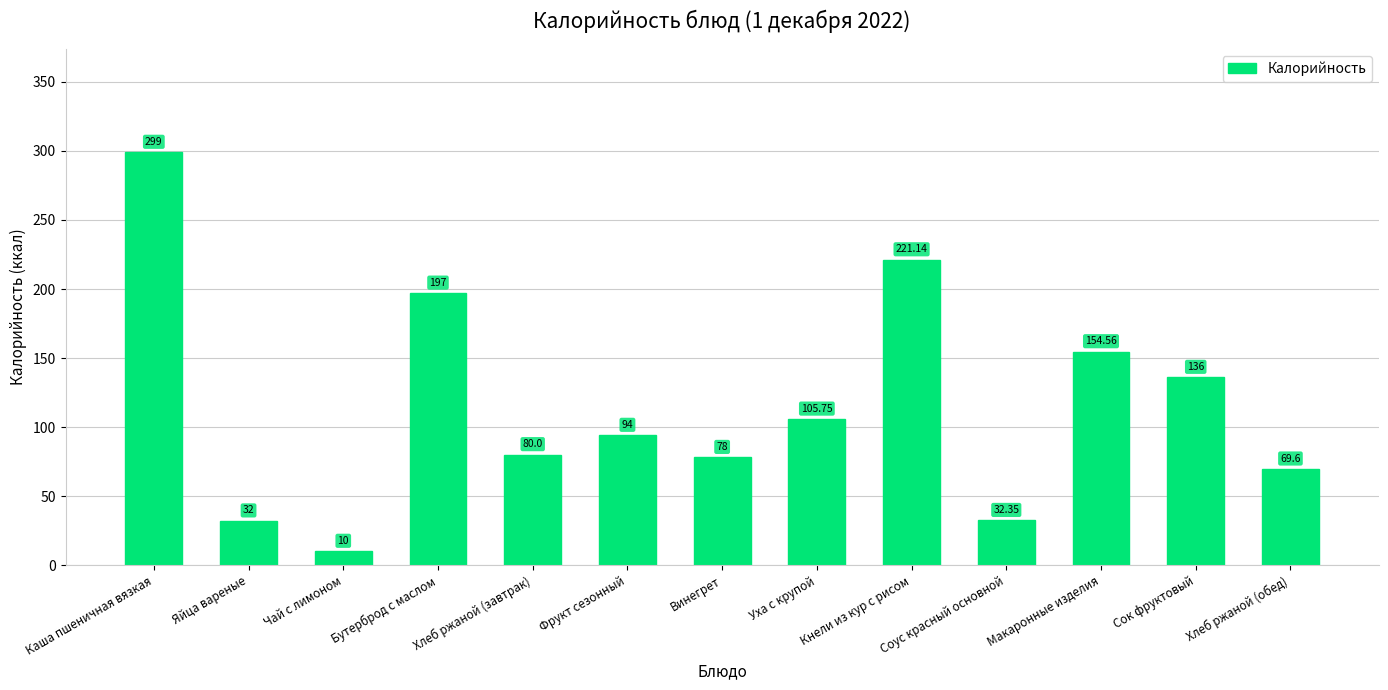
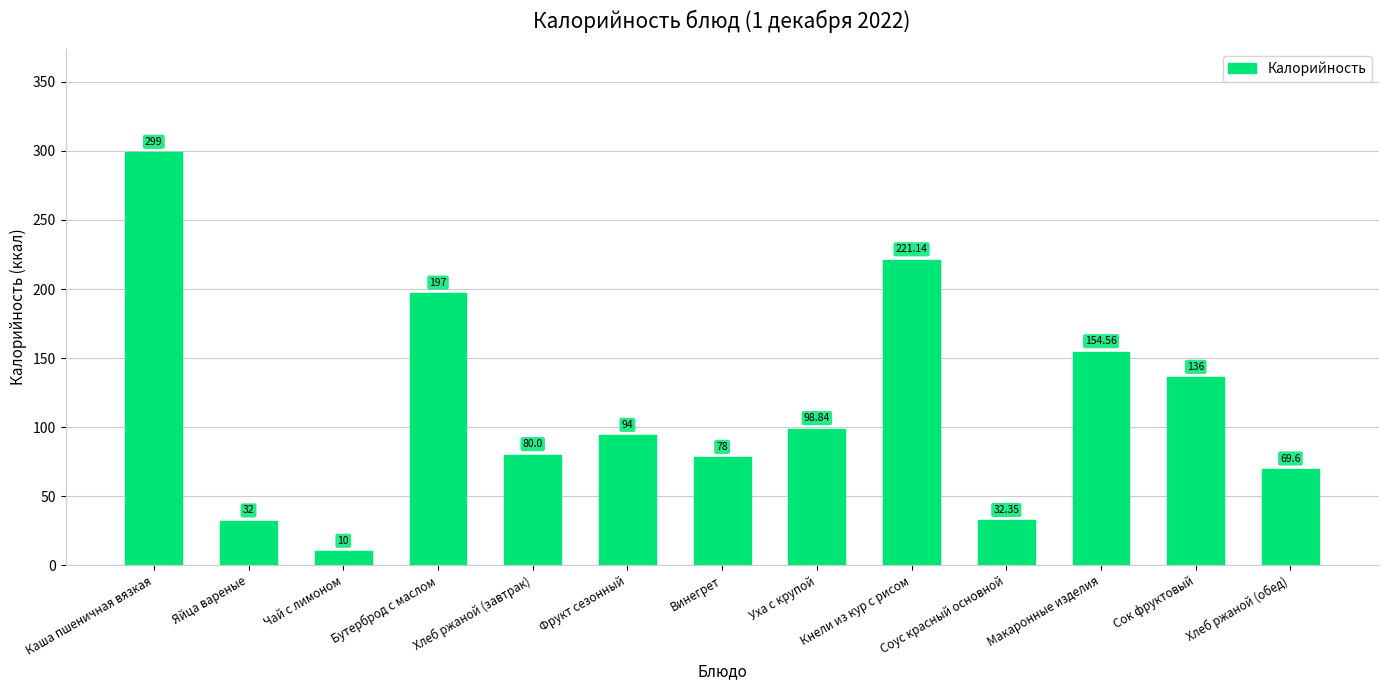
Уха с крупой: 105.75 -> 98.84
